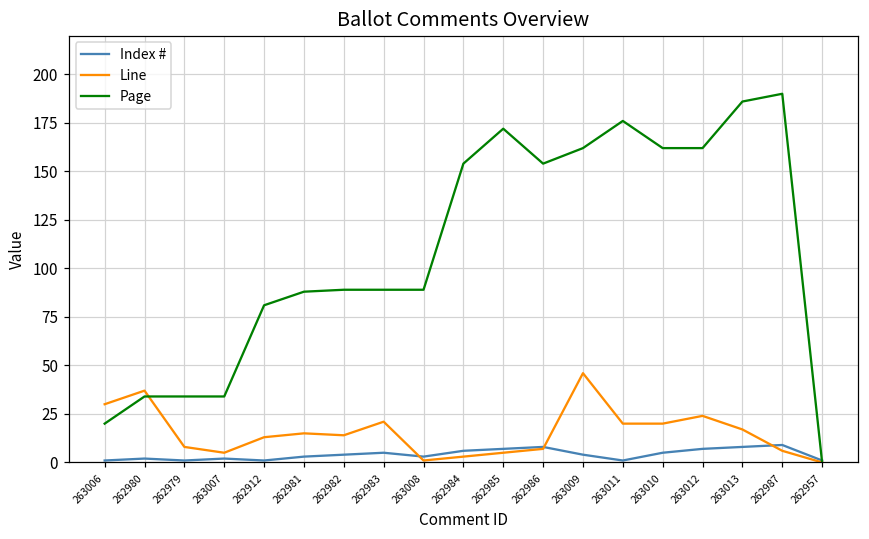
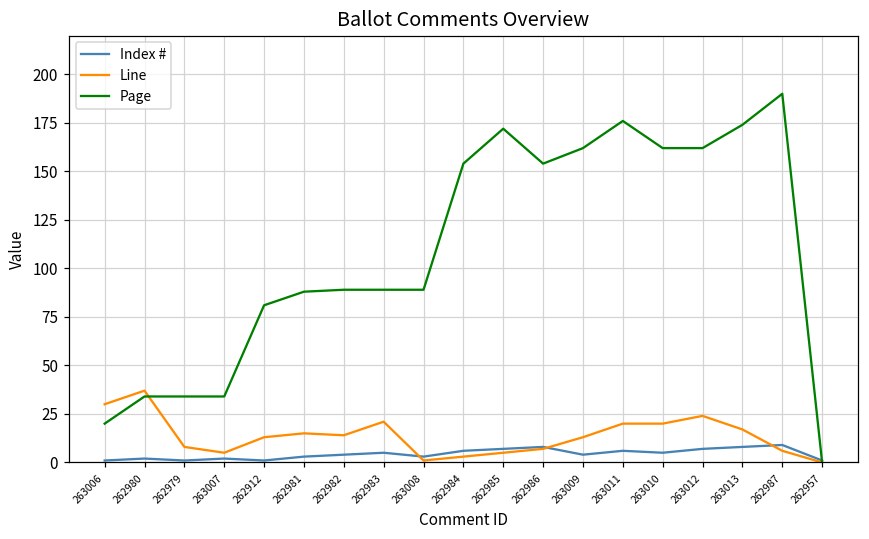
Line, 263009: 46 -> 13
Index #, 263011: 1 -> 6
Page, 263013: 186 -> 174
